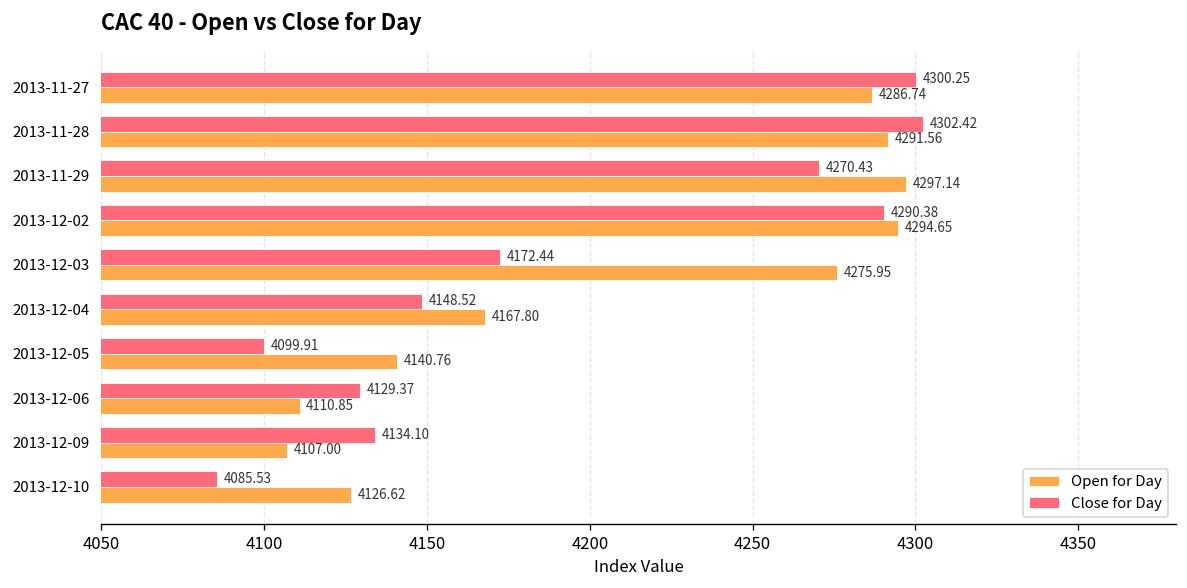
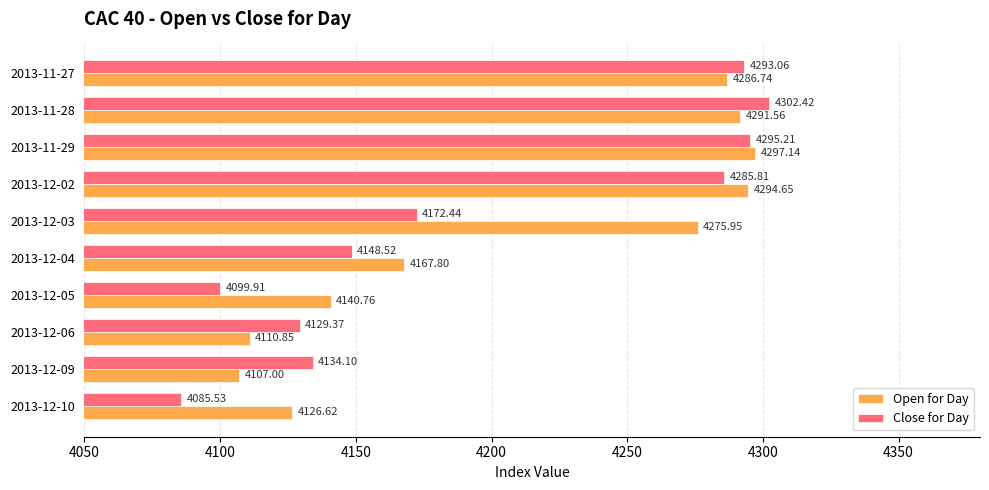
Close for Day, 2013-11-27: 4300.25 -> 4293.06
Close for Day, 2013-11-29: 4270.43 -> 4295.21
Close for Day, 2013-12-02: 4290.38 -> 4285.81
